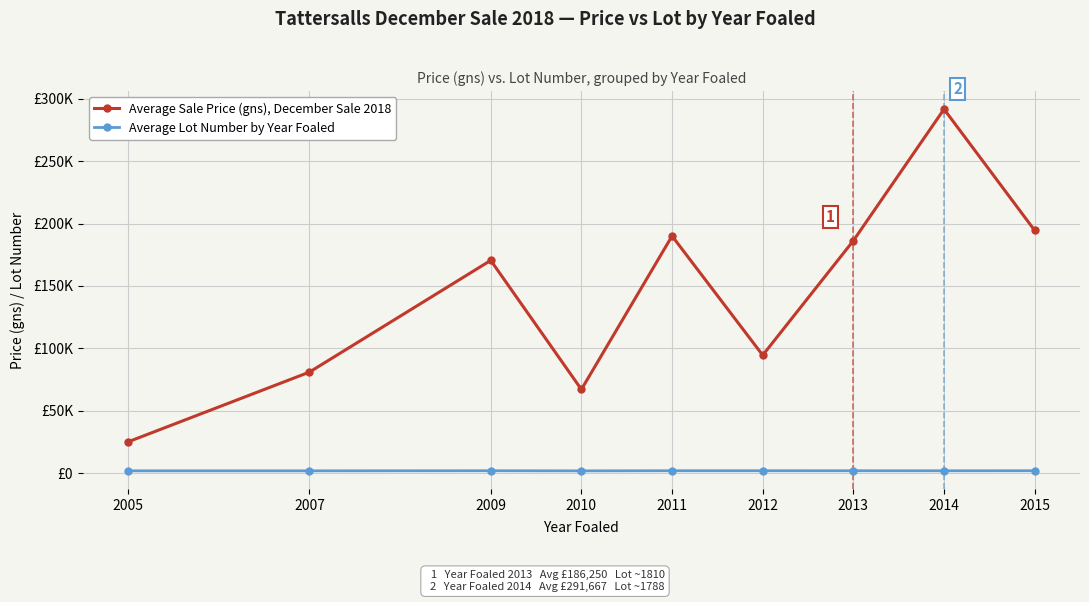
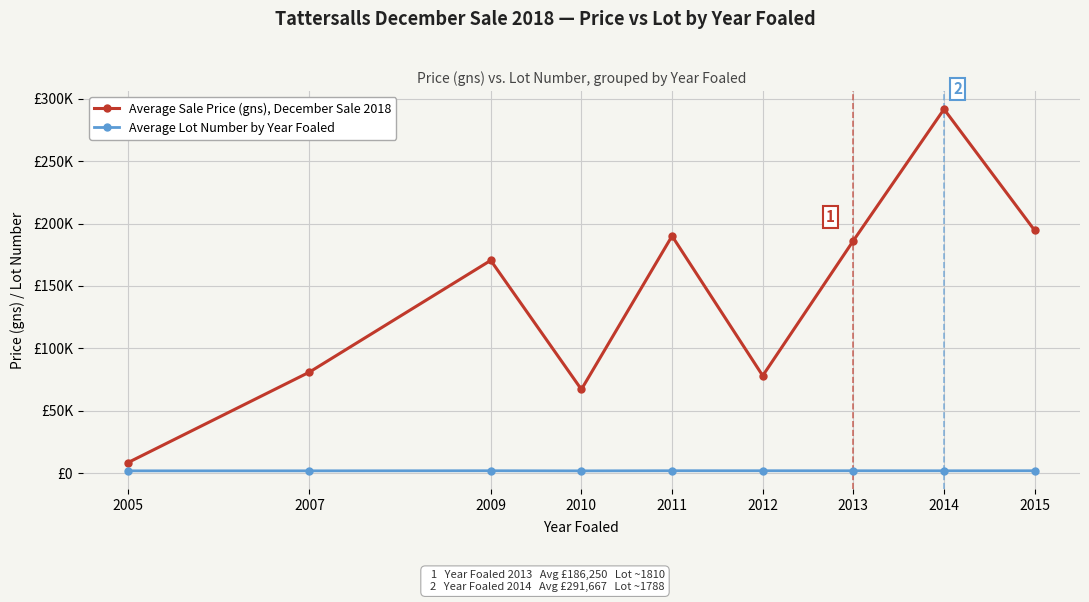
Average Sale Price (gns), December Sale 2018, 2005: £25000 -> £8000
Average Sale Price (gns), December Sale 2018, 2012: £94000 -> £78000
